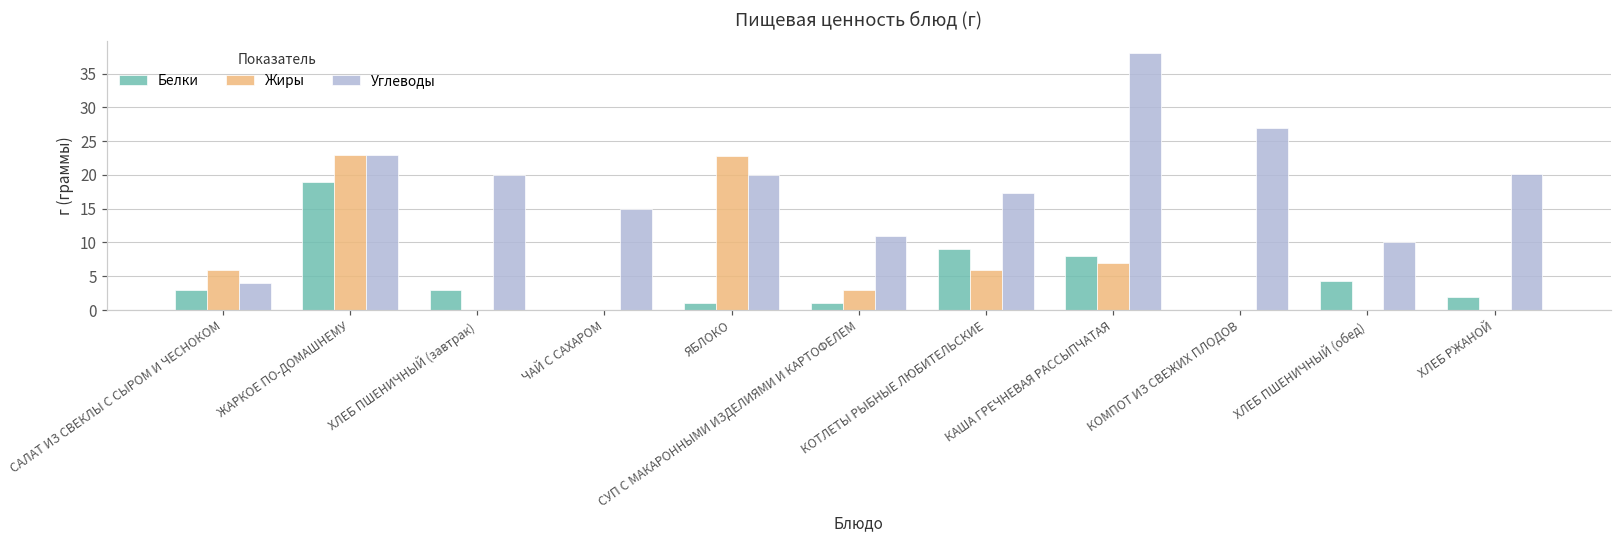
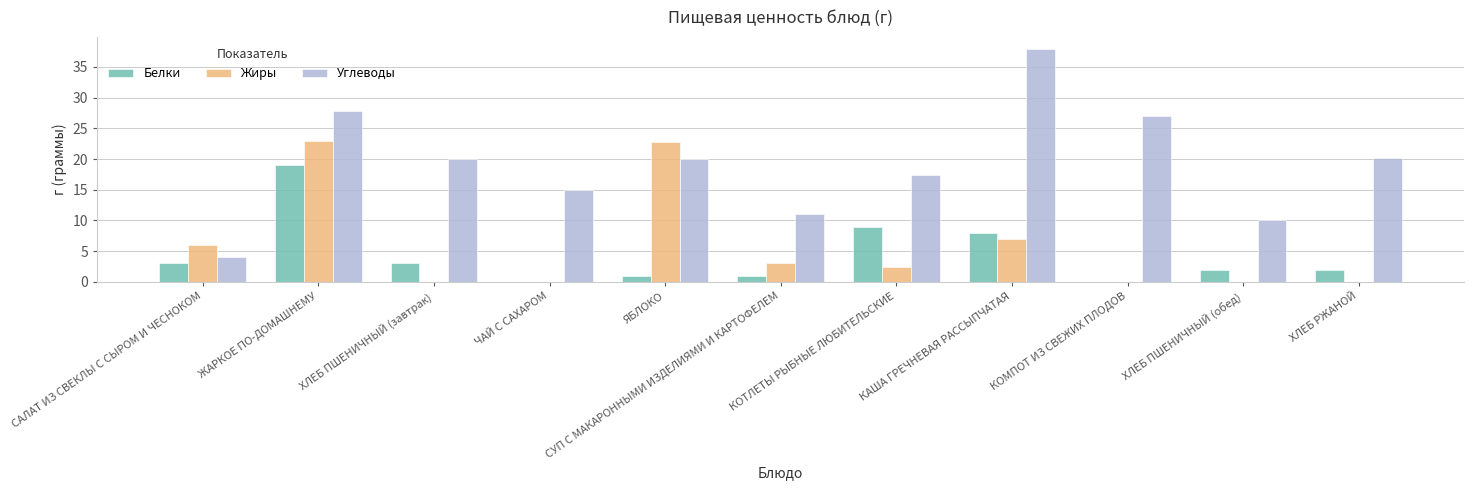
Углеводы, ЖАРКОЕ ПО-ДОМАШНЕМУ: 23 -> 28
Жиры, КОТЛЕТЫ РЫБНЫЕ ЛЮБИТЕЛЬСКИЕ: 6 -> 2
Белки, ХЛЕБ ПШЕНИЧНЫЙ (обед): 4 -> 2
